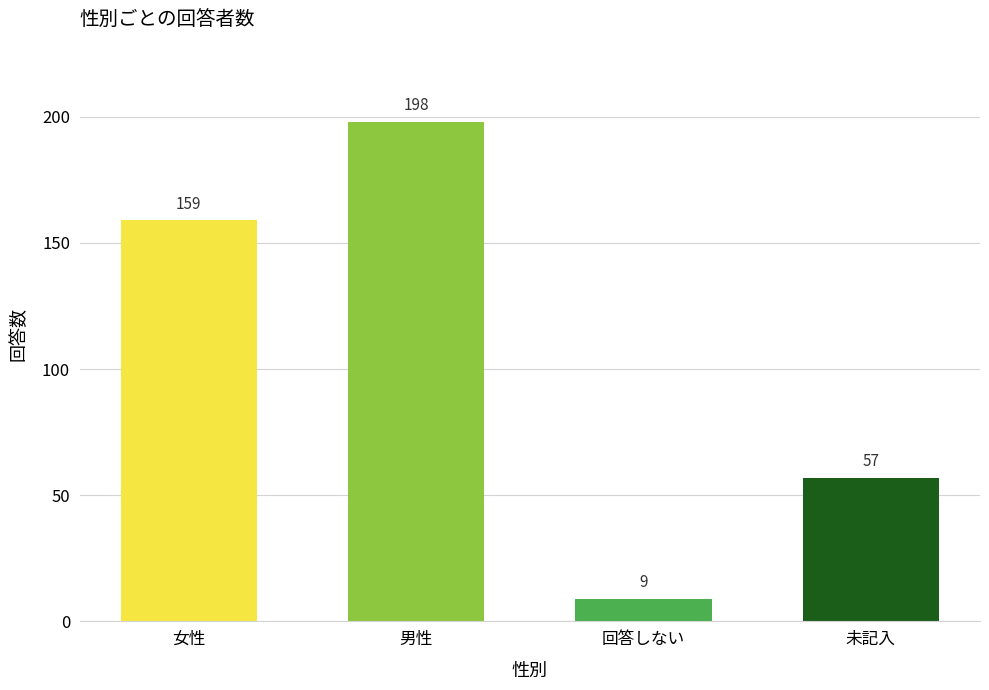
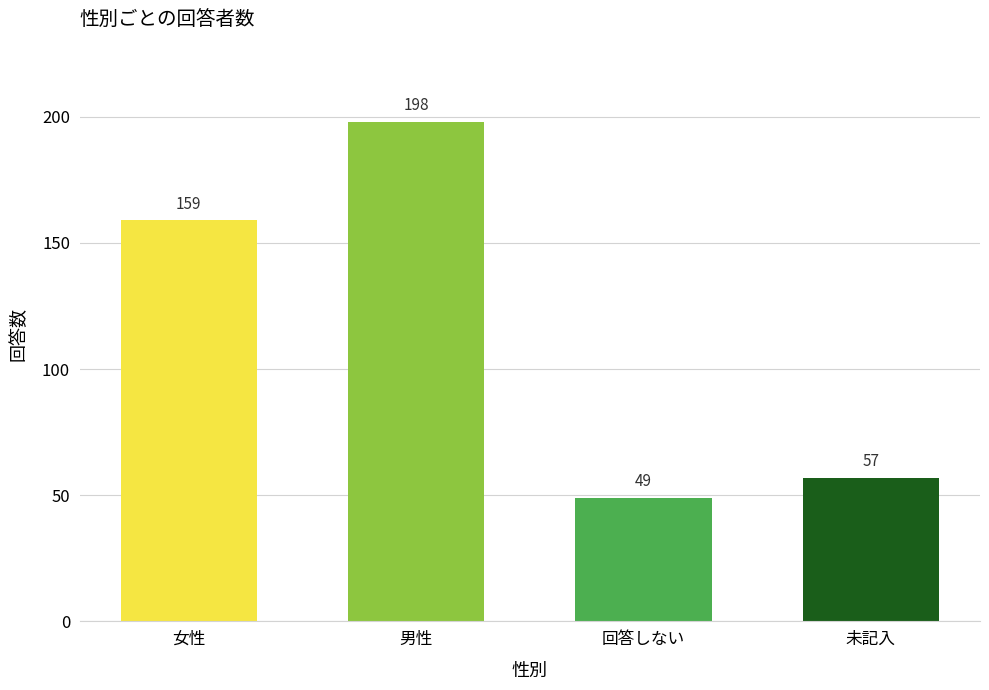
回答しない: 9 -> 49
